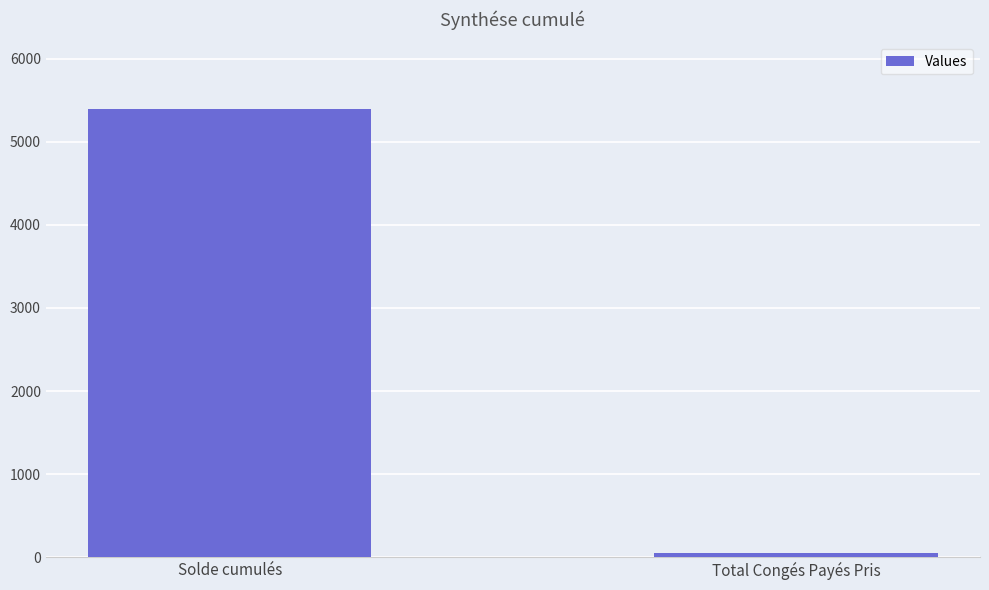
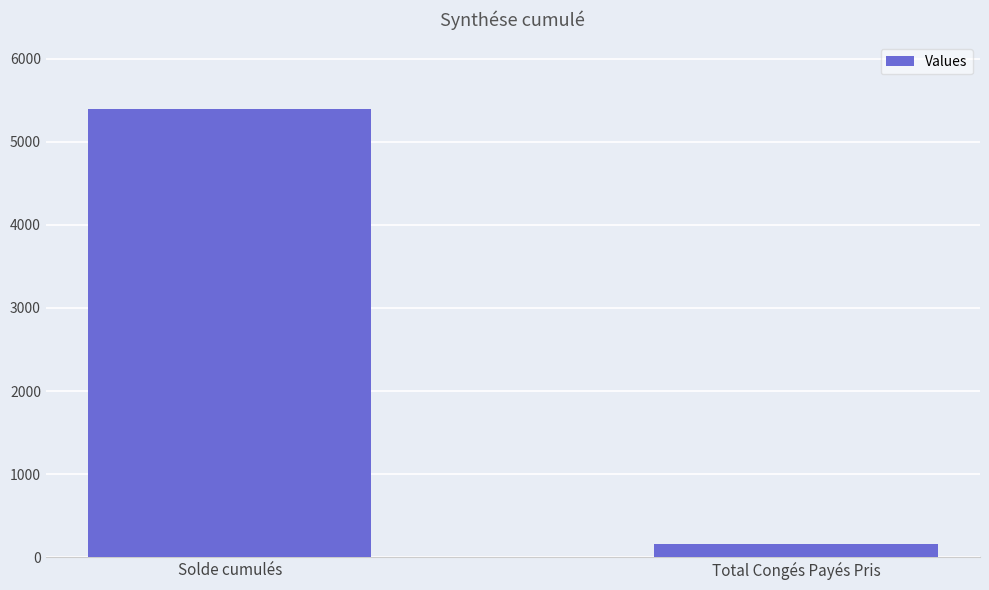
Total Congés Payés Pris: 100 -> 200
